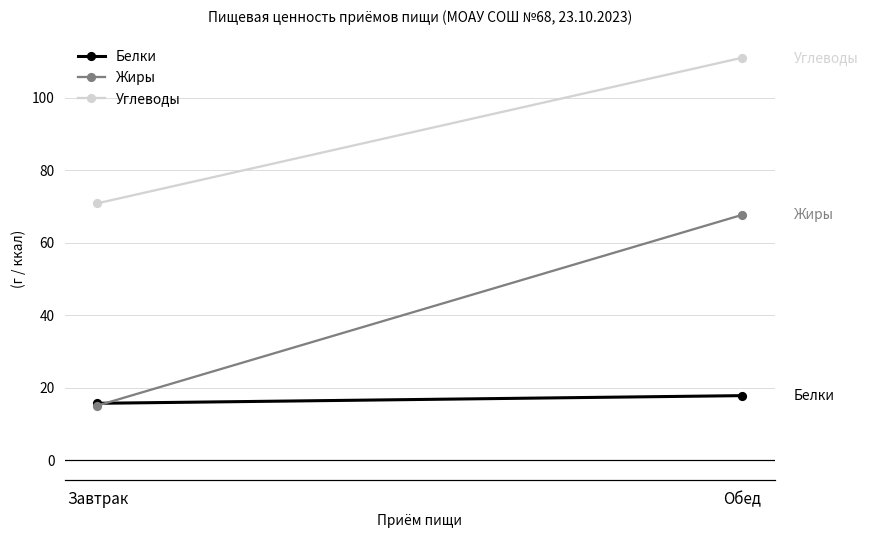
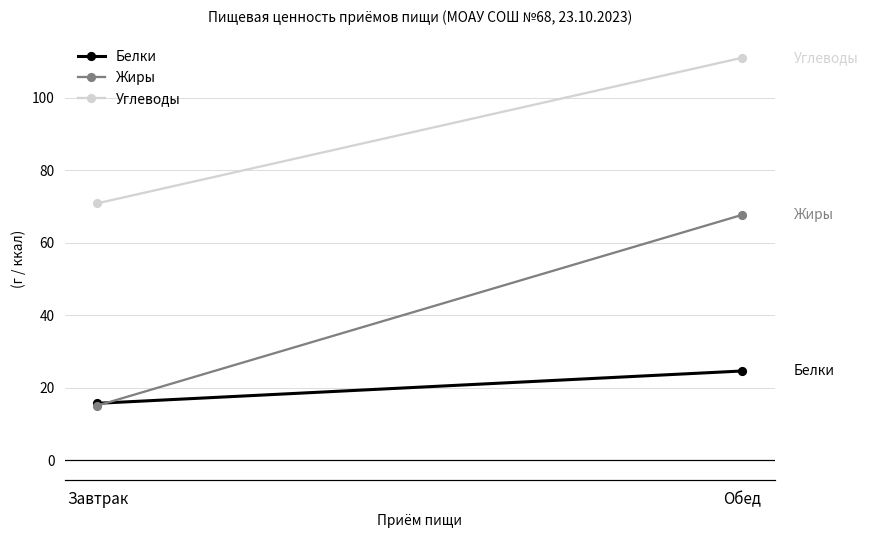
Белки, Обед: 18 -> 25
